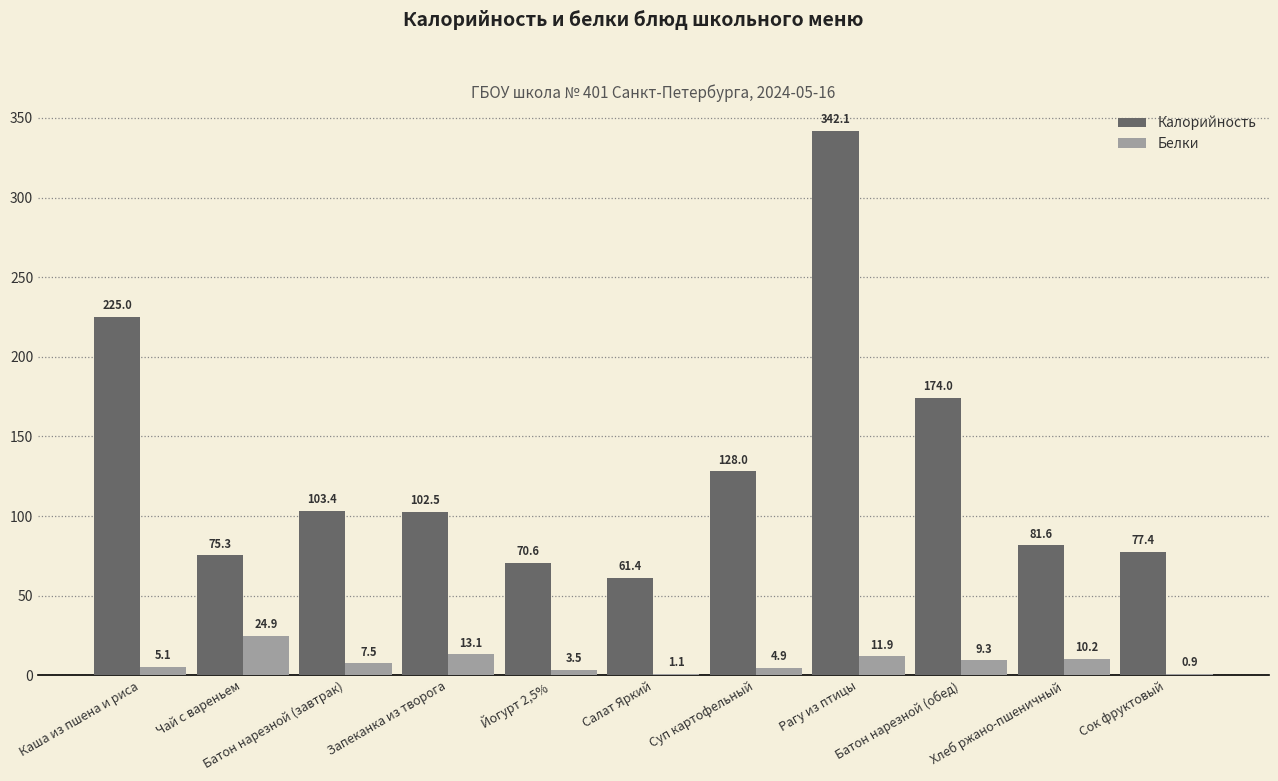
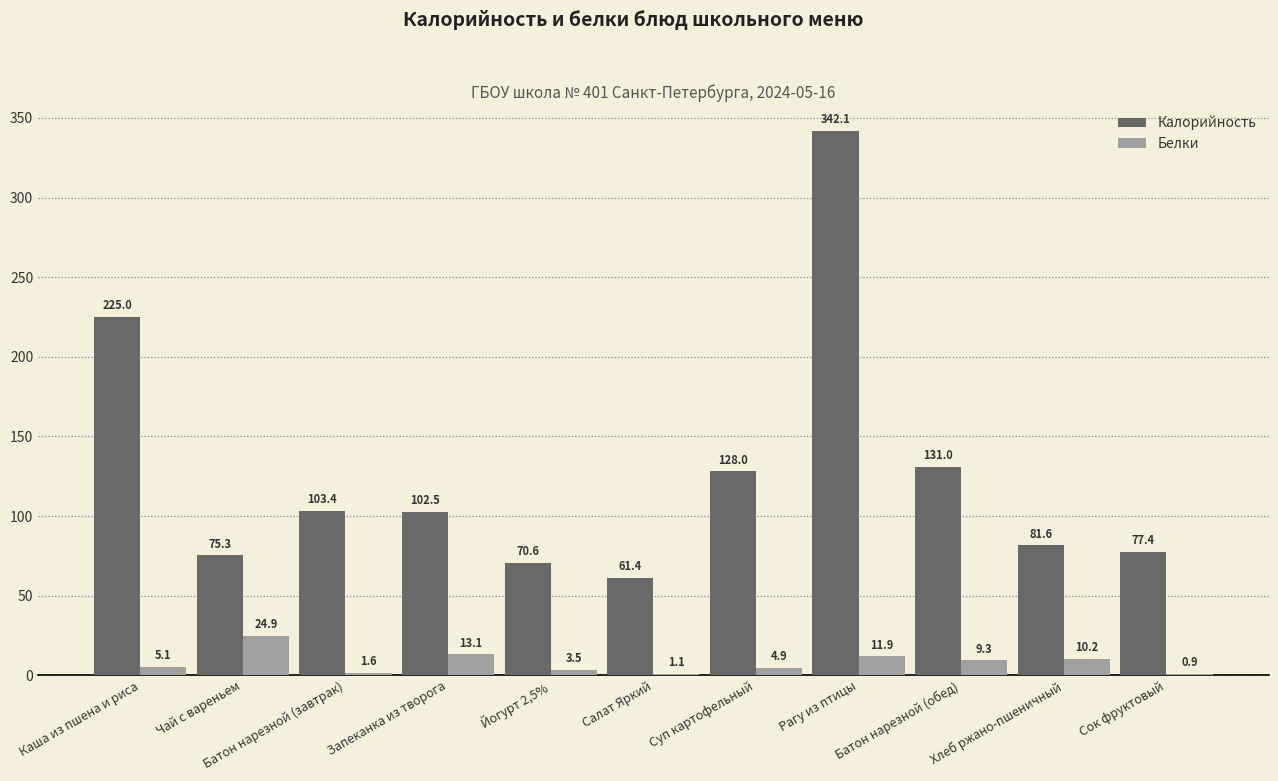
Белки, Батон нарезной (завтрак): 7.5 -> 1.6
Калорийность, Батон нарезной (обед): 174.0 -> 131.0
